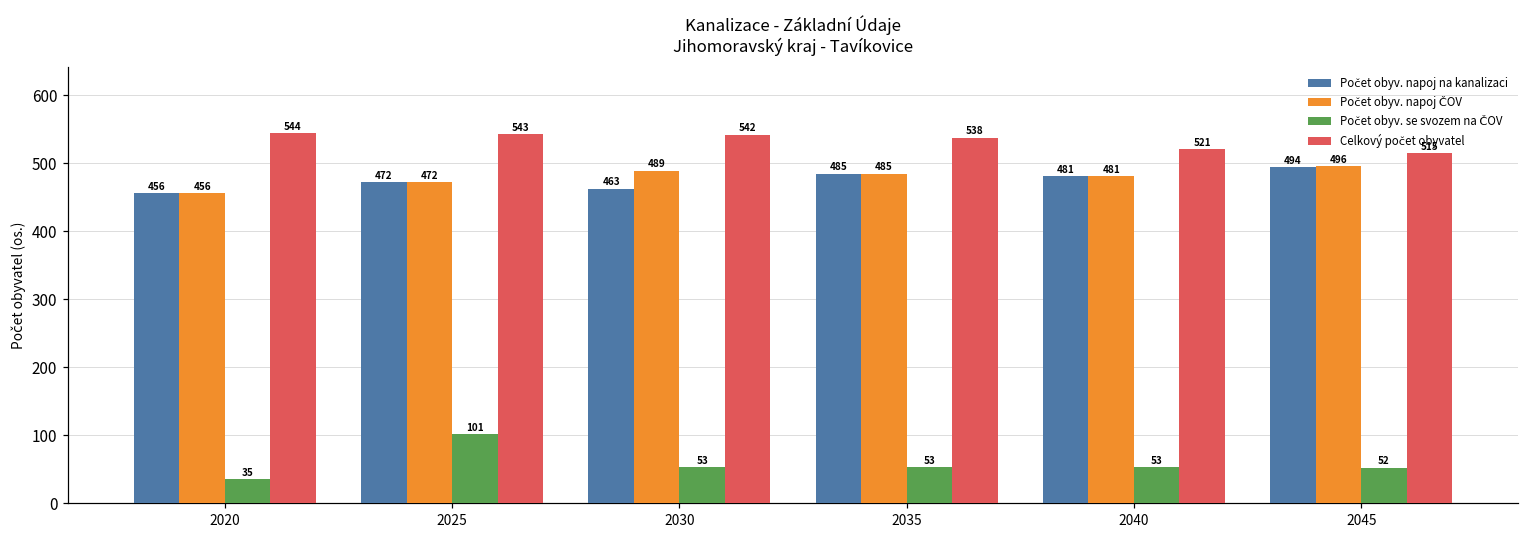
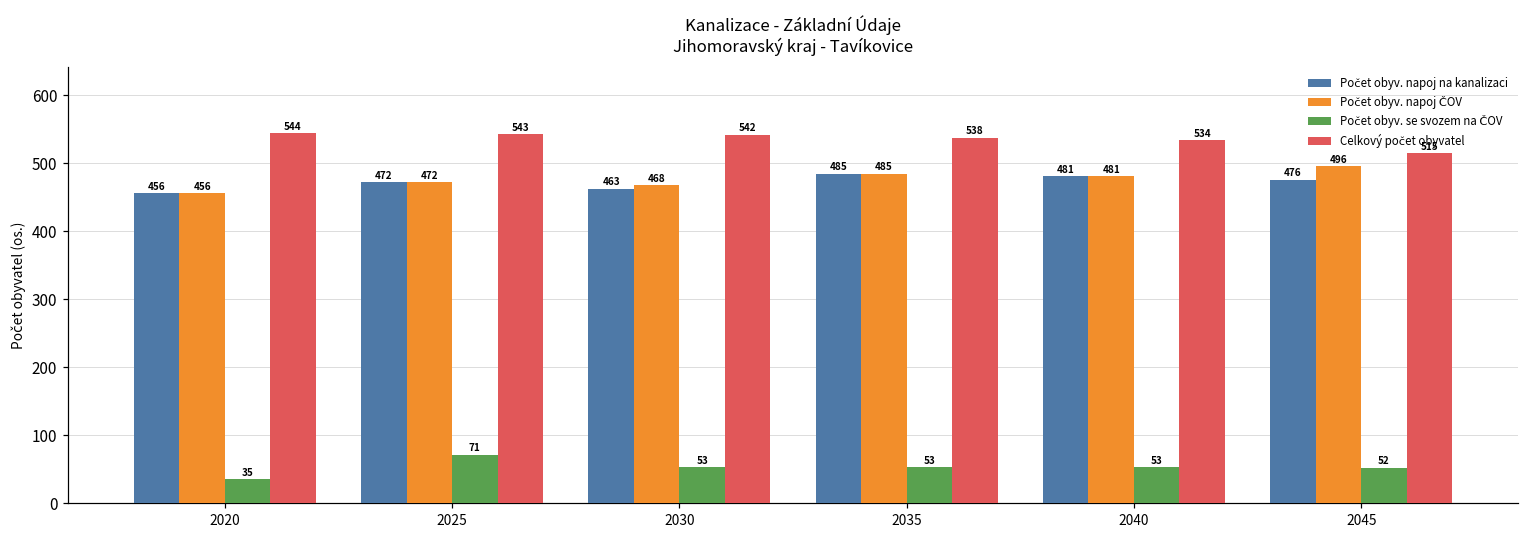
Počet obyv. se svozem na ČOV, 2025: 101 -> 71
Počet obyv. napoj ČOV, 2030: 489 -> 468
Celkový počet obyvatel, 2040: 521 -> 534
Počet obyv. napoj na kanalizaci, 2045: 494 -> 476
